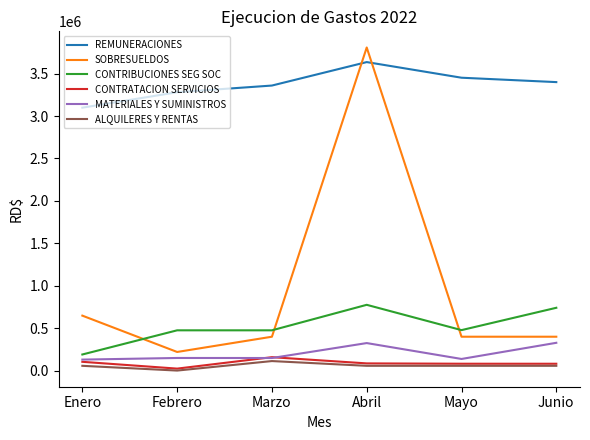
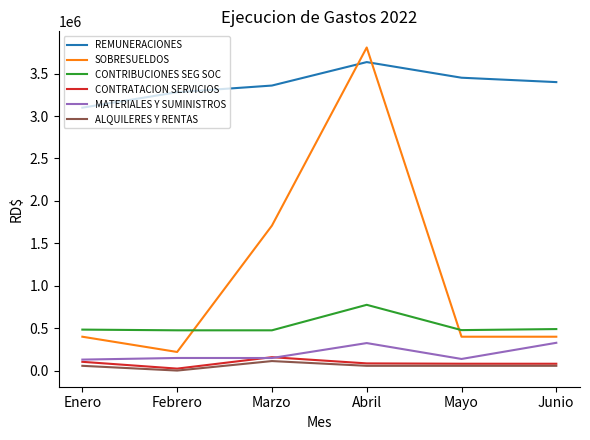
SOBRESUELDOS, Enero: 600000 -> 400000
CONTRIBUCIONES SEG SOC, Enero: 200000 -> 500000
SOBRESUELDOS, Marzo: 400000 -> 1700000
CONTRIBUCIONES SEG SOC, Junio: 700000 -> 500000
